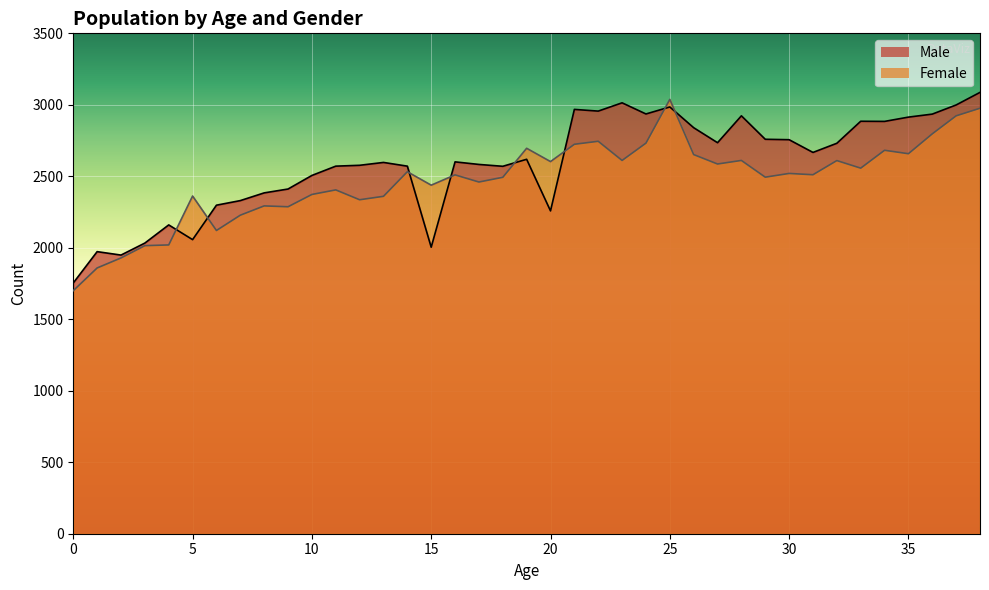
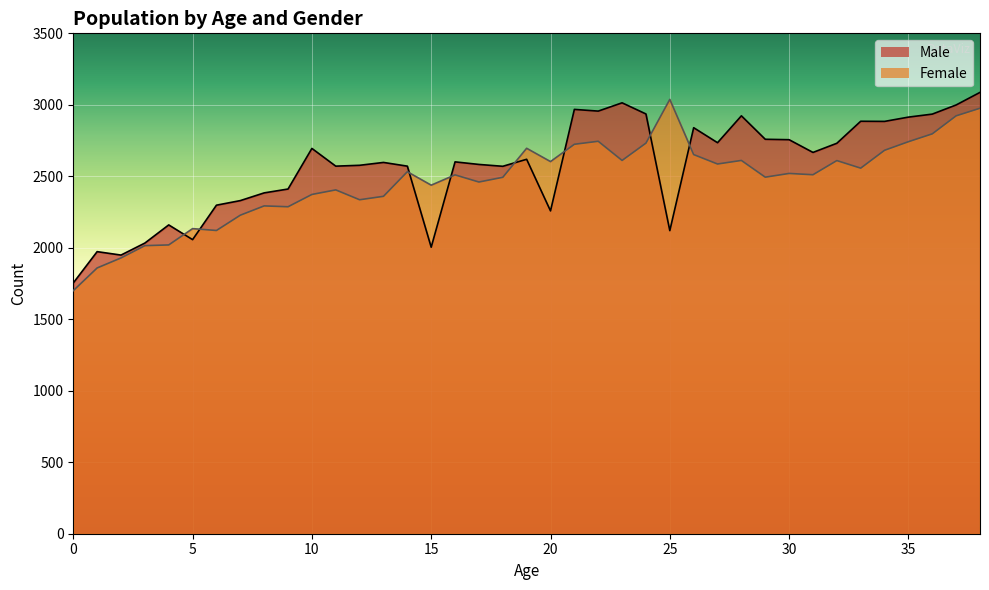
Female, 5: 2360 -> 2130
Male, 10: 2510 -> 2700
Male, 25: 2990 -> 2120
Female, 35: 2660 -> 2740
